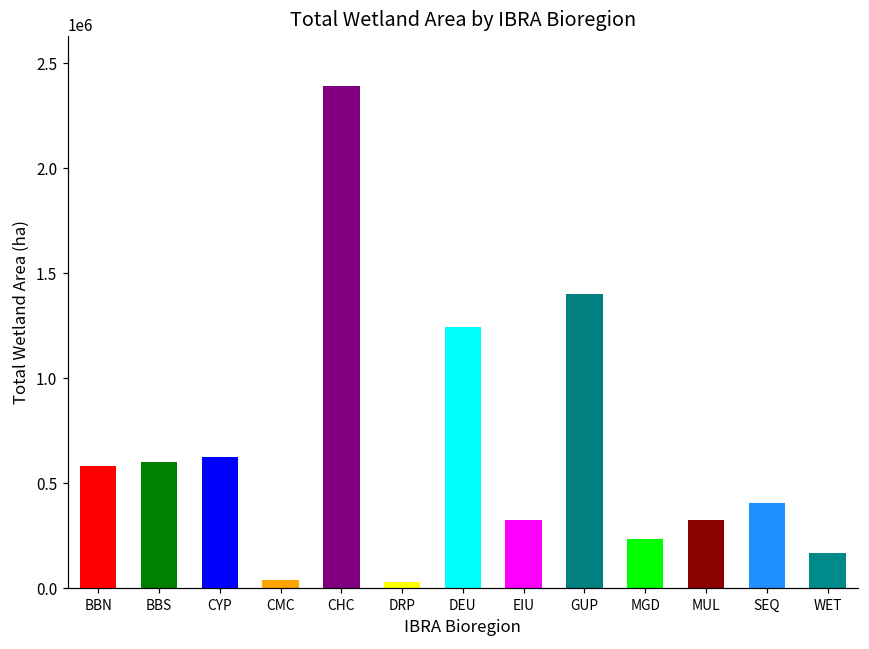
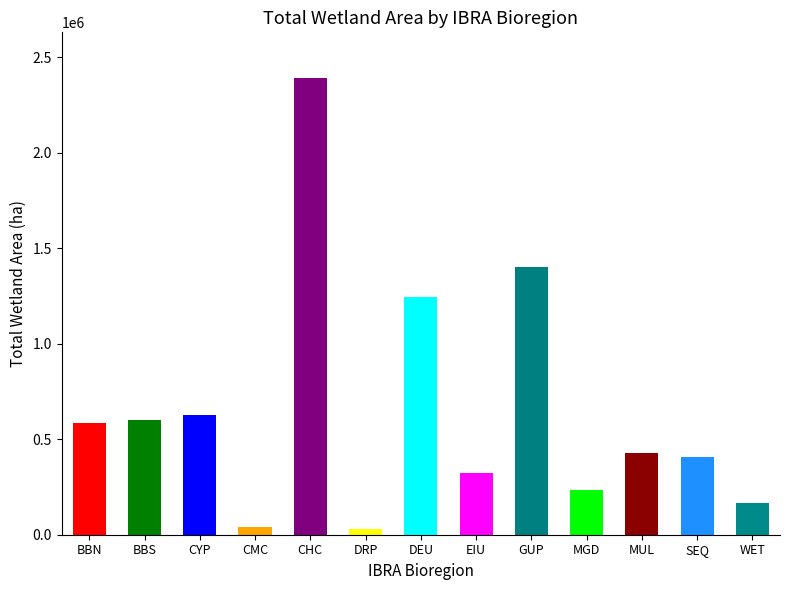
MUL: 330000 -> 430000
